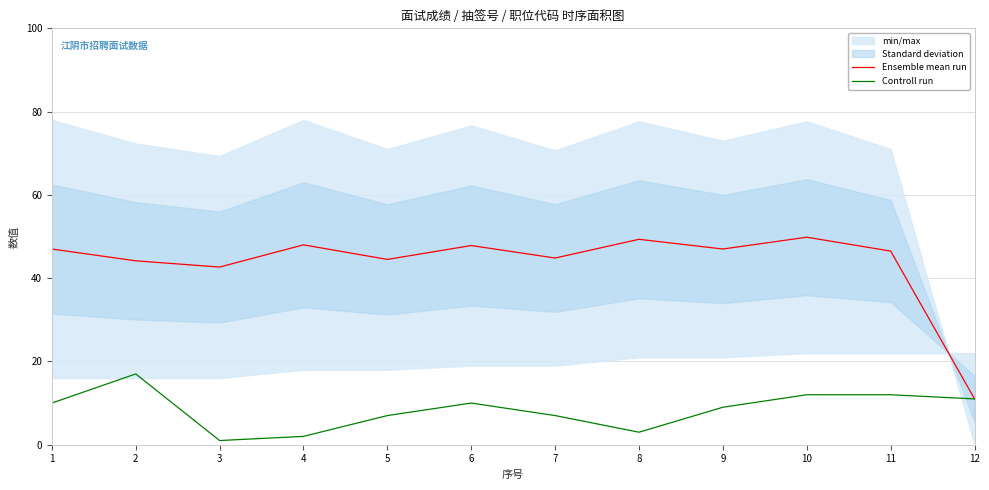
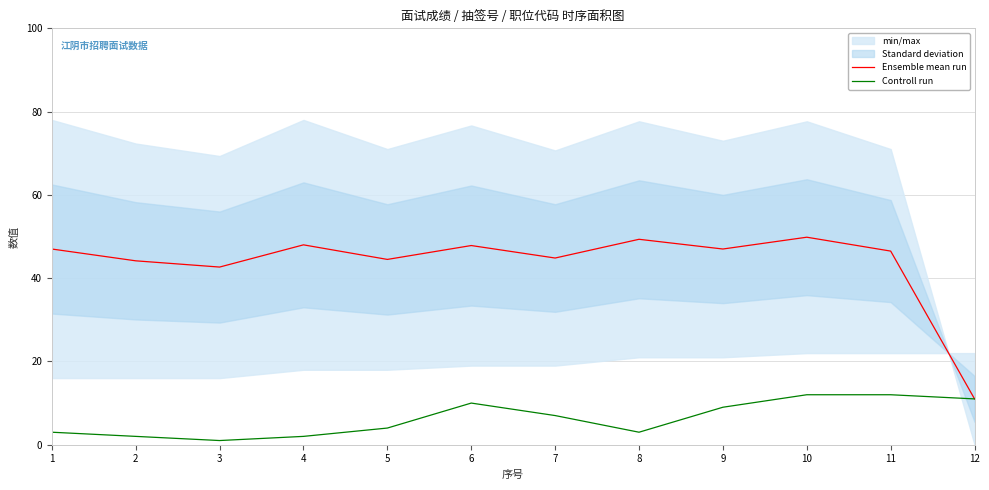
Controll run, 1: 10 -> 3
Controll run, 2: 17 -> 2
Controll run, 5: 7 -> 4
